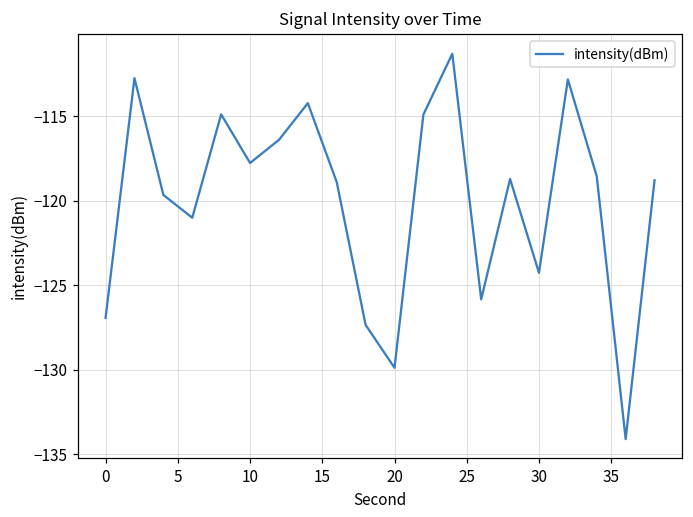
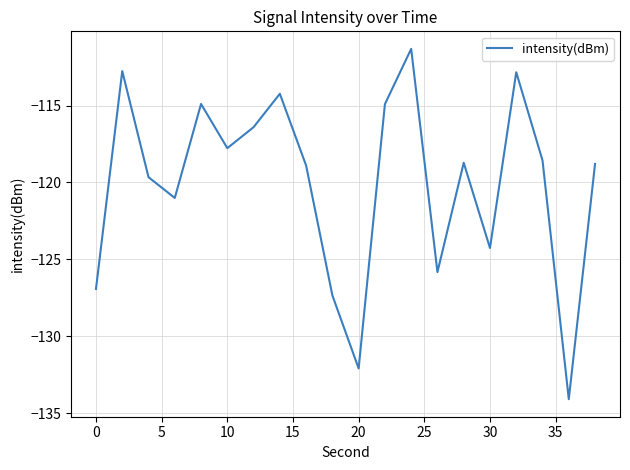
20: -129.9 -> -132.1
